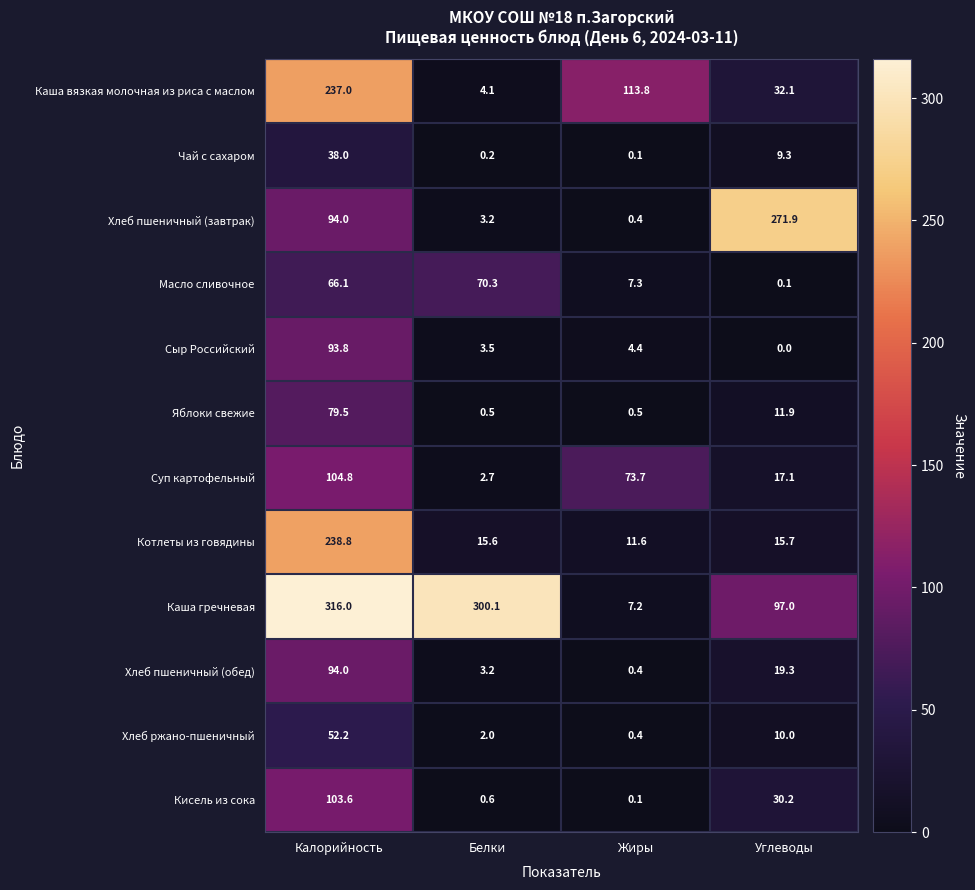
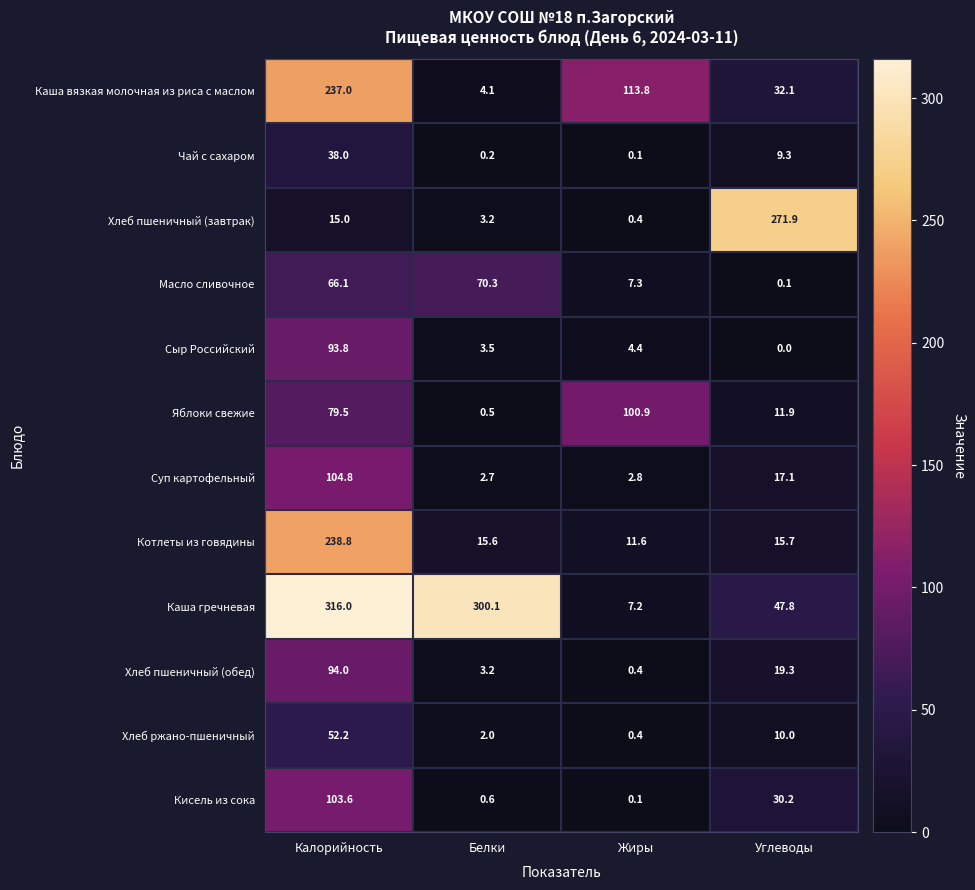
Хлеб пшеничный (завтрак), Калорийность: 94.0 -> 15.0
Яблоки свежие, Жиры: 0.5 -> 100.9
Суп картофельный, Жиры: 73.7 -> 2.8
Каша гречневая, Углеводы: 97.0 -> 47.8
